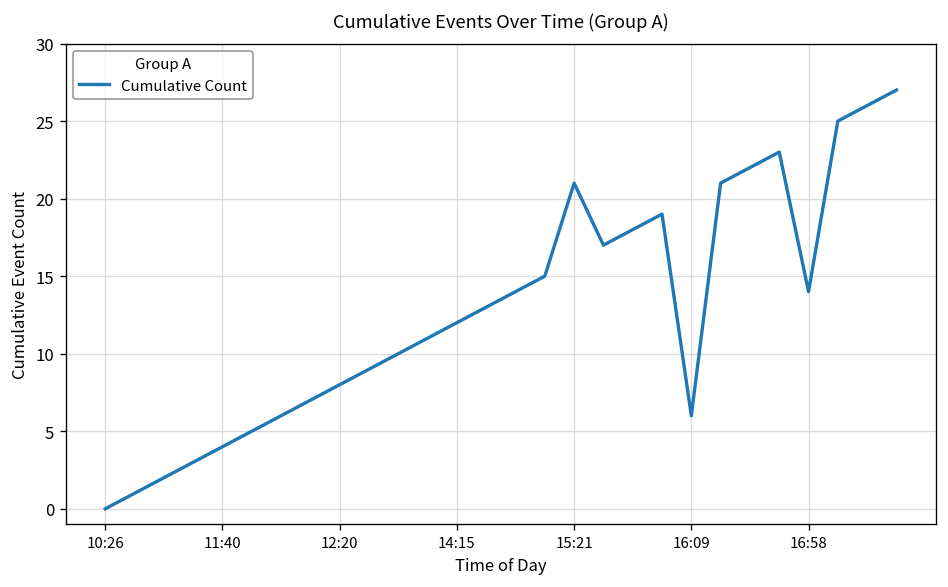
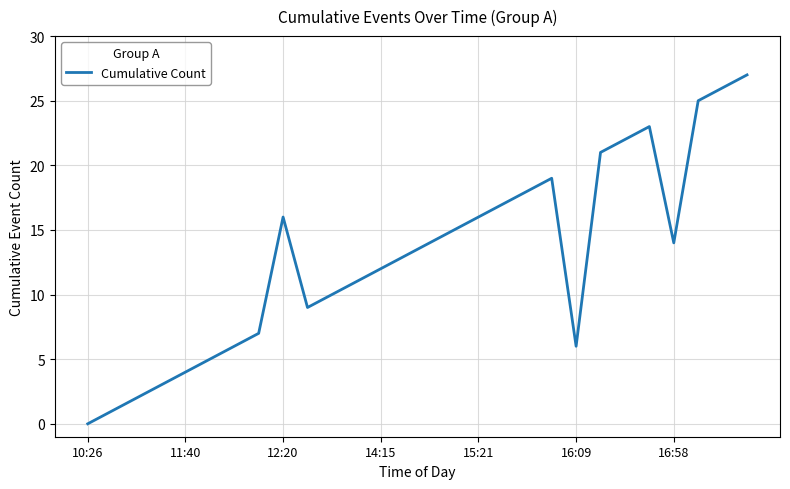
12:20: 8 -> 16
15:21: 21 -> 16
